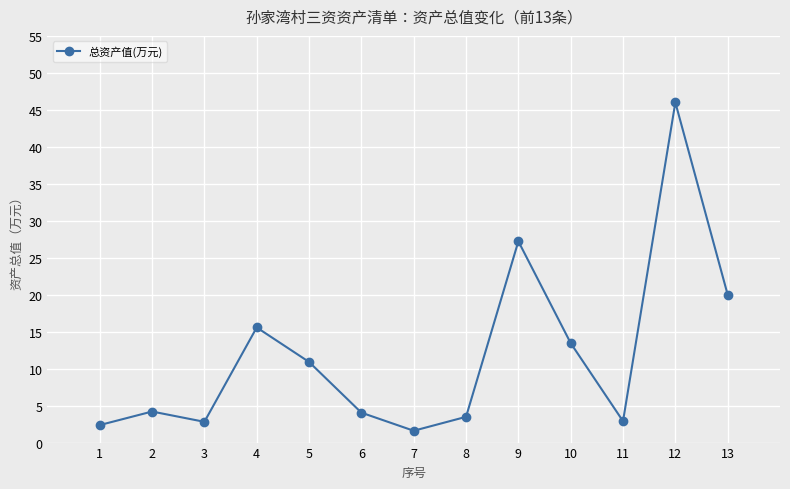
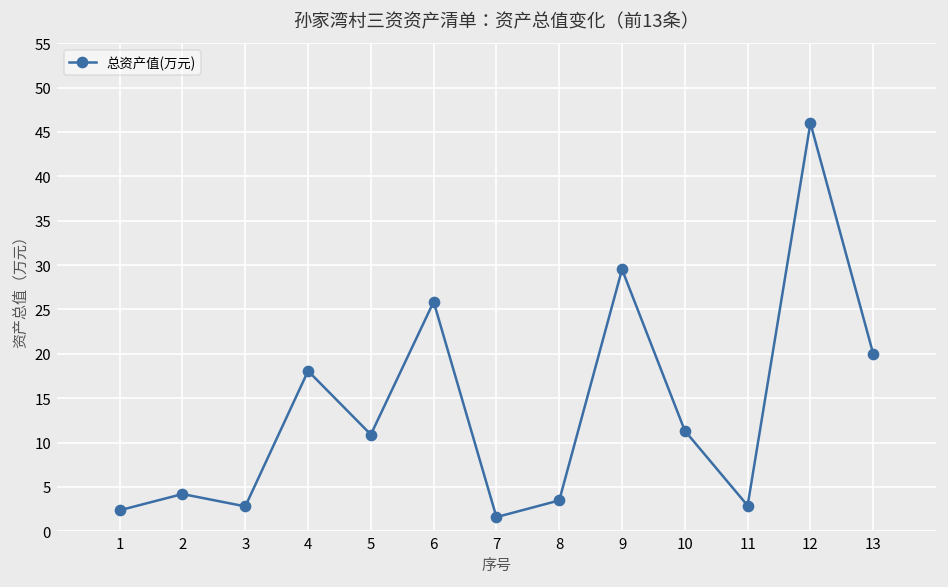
4: 16 -> 18
6: 4 -> 26
9: 27 -> 30
10: 13 -> 11
